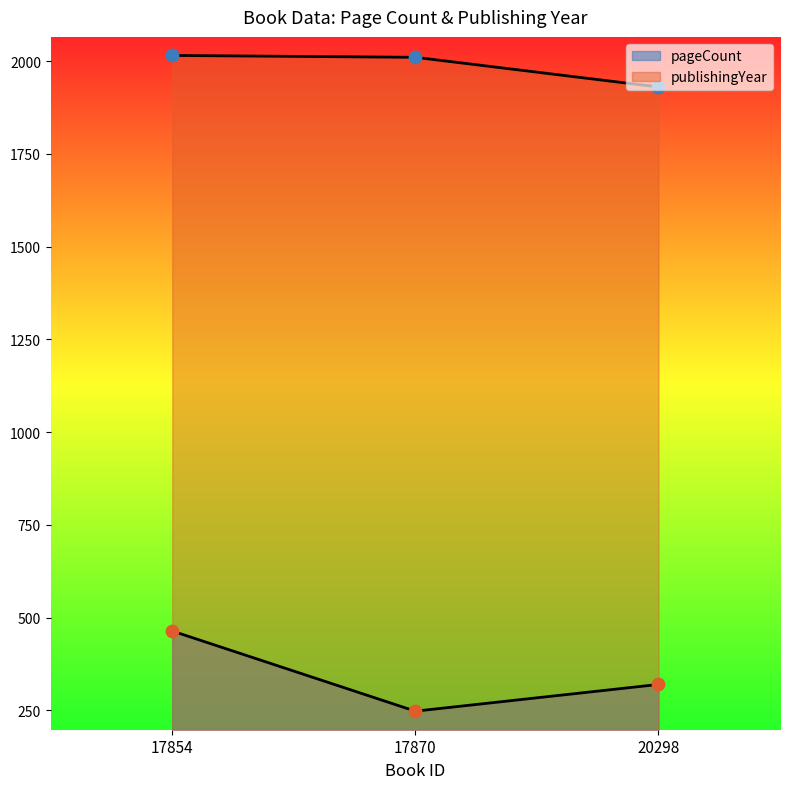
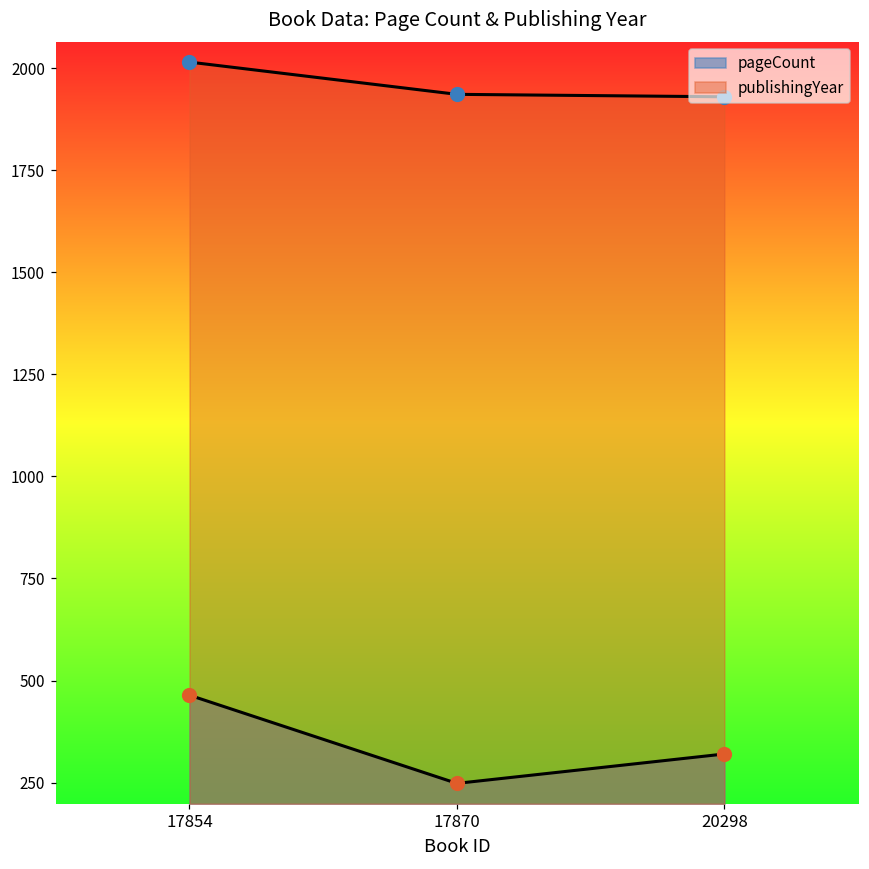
publishingYear, 17870: 2010 -> 1940
